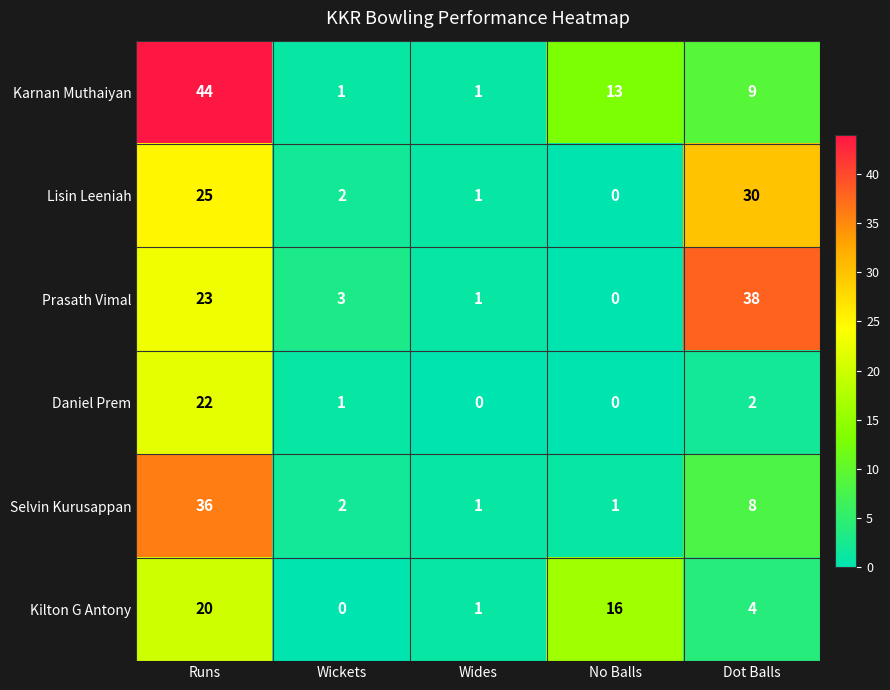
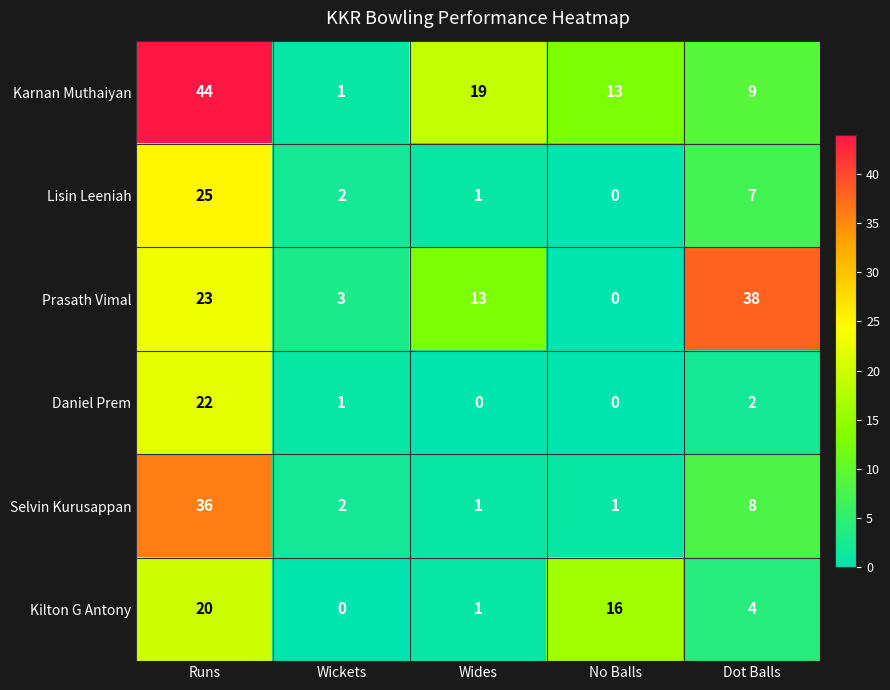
Karnan Muthaiyan, Wides: 1 -> 19
Lisin Leeniah, Dot Balls: 30 -> 7
Prasath Vimal, Wides: 1 -> 13
